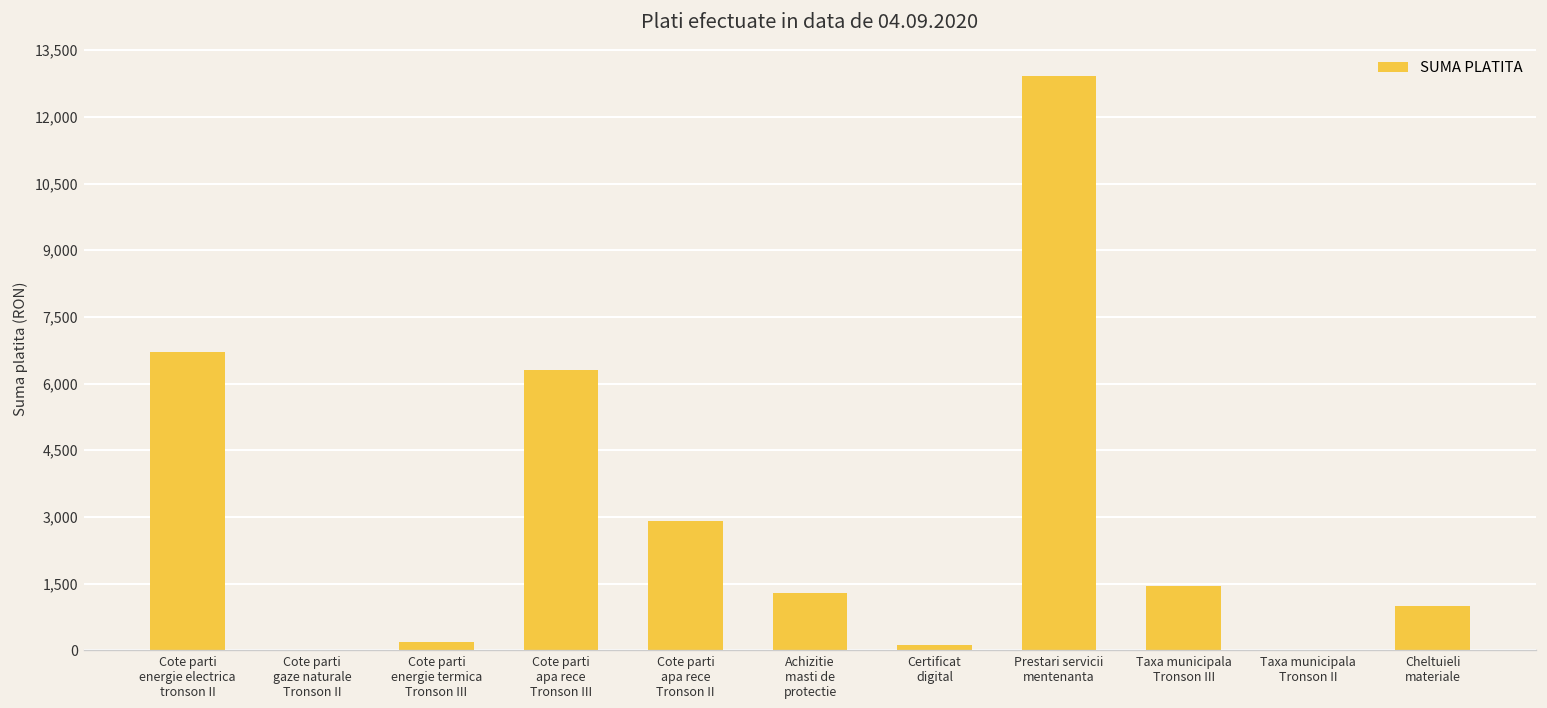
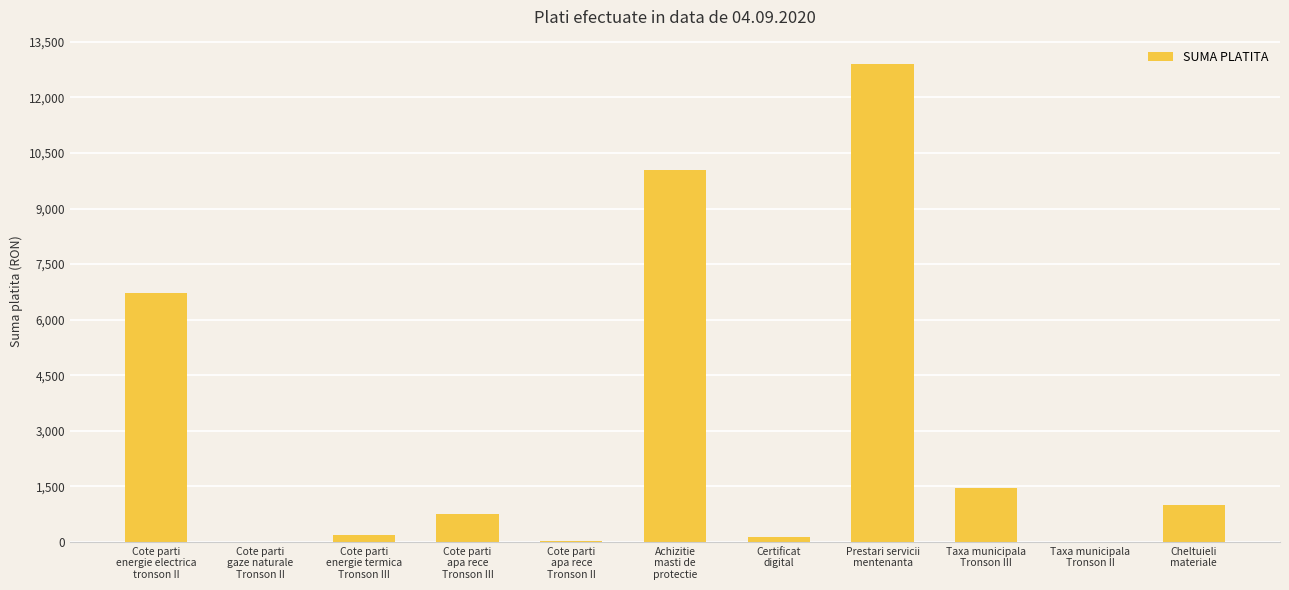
Cote parti apa rece Tronson III: 6,300 -> 800
Cote parti apa rece Tronson II: 2,900 -> 0
Achizitie masti de protectie: 1,300 -> 10,100
